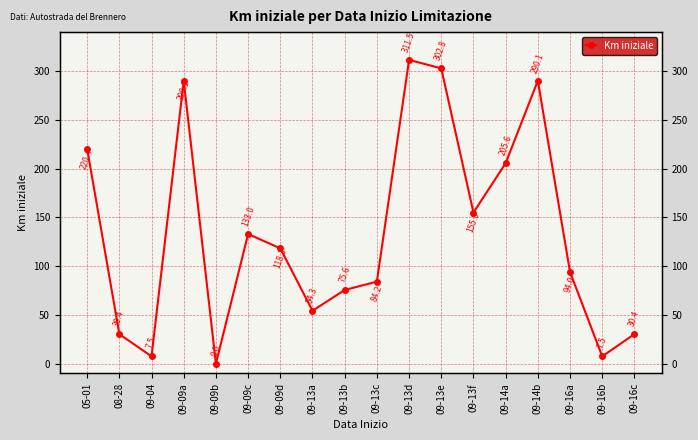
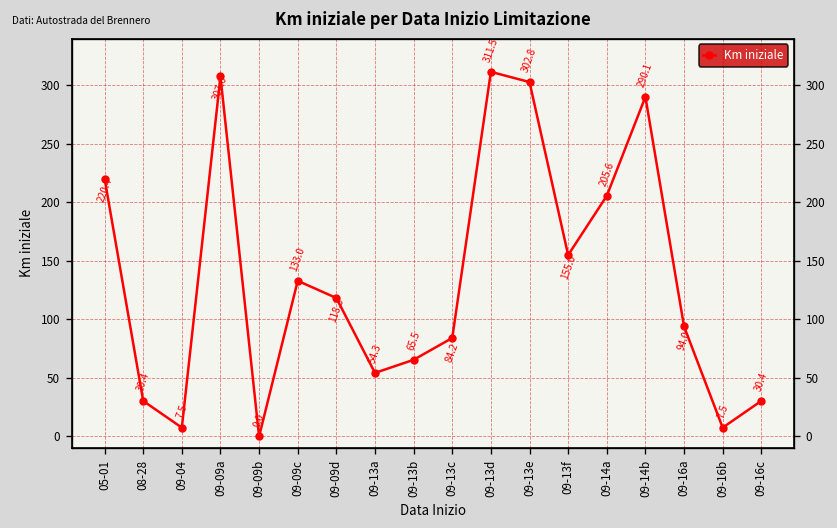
09-09a: 290.1 -> 307.6
09-13b: 75.6 -> 65.5
